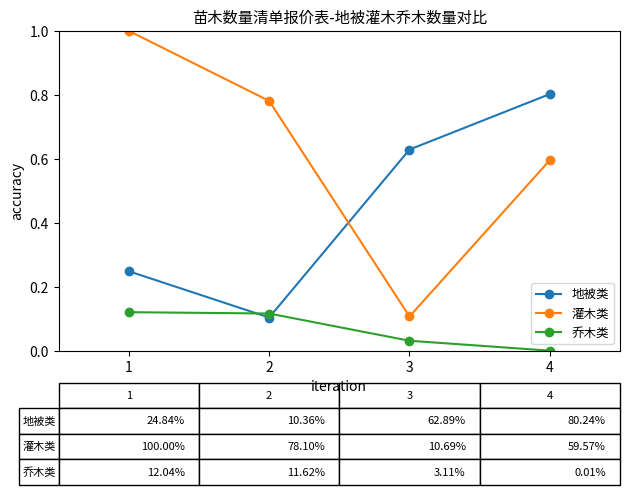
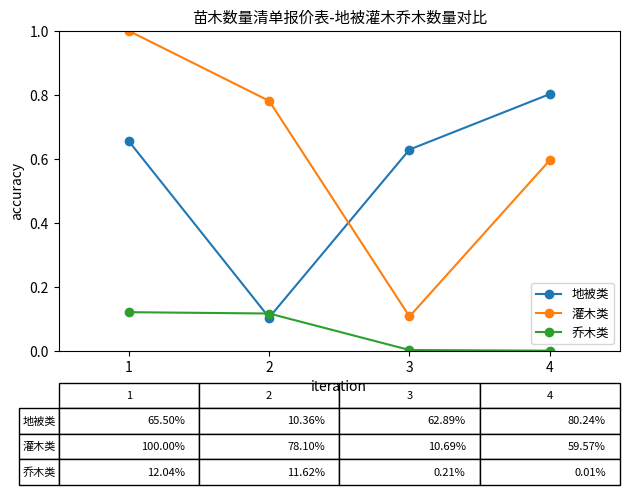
地被类, 1: 24.84% -> 65.50%
乔木类, 3: 3.11% -> 0.21%
